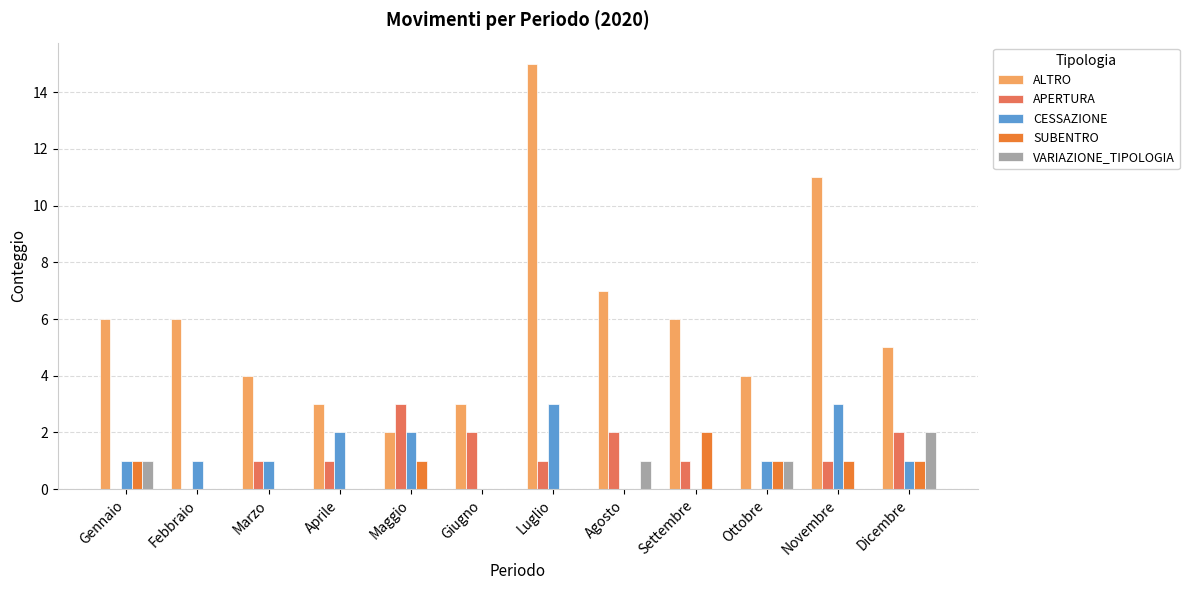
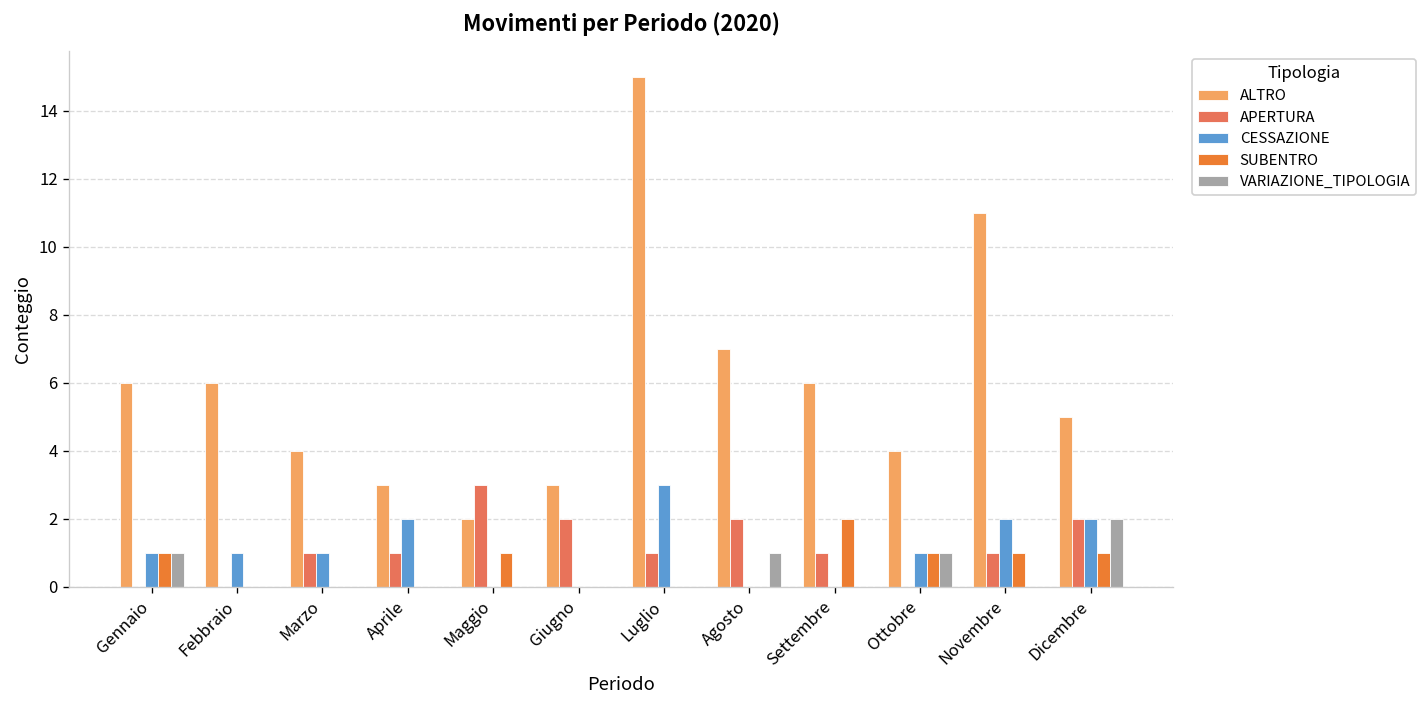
CESSAZIONE, Maggio: 2 -> 0
CESSAZIONE, Novembre: 3 -> 2
CESSAZIONE, Dicembre: 1 -> 2
